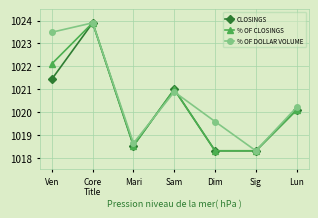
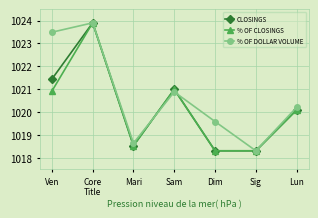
% OF CLOSINGS, Ven: 1022.1 -> 1020.9
